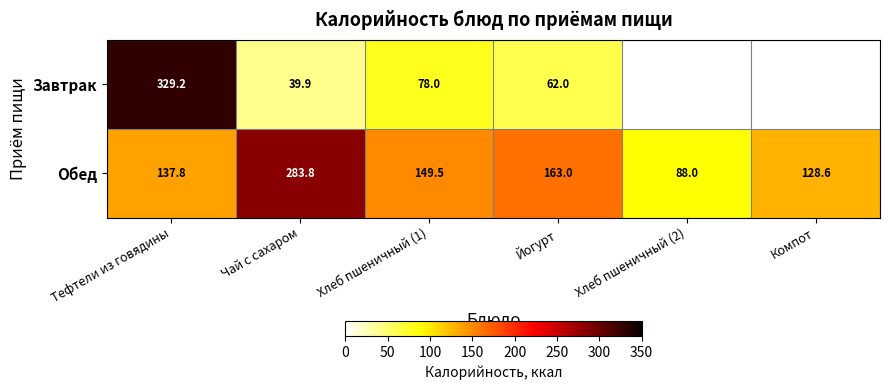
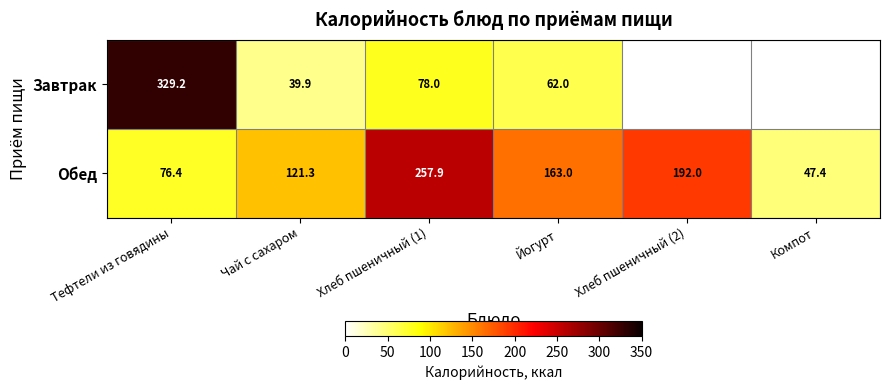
Обед, Тефтели из говядины: 137.8 -> 76.4
Обед, Чай с сахаром: 283.8 -> 121.3
Обед, Хлеб пшеничный (1): 149.5 -> 257.9
Обед, Хлеб пшеничный (2): 88.0 -> 192.0
Обед, Компот: 128.6 -> 47.4
